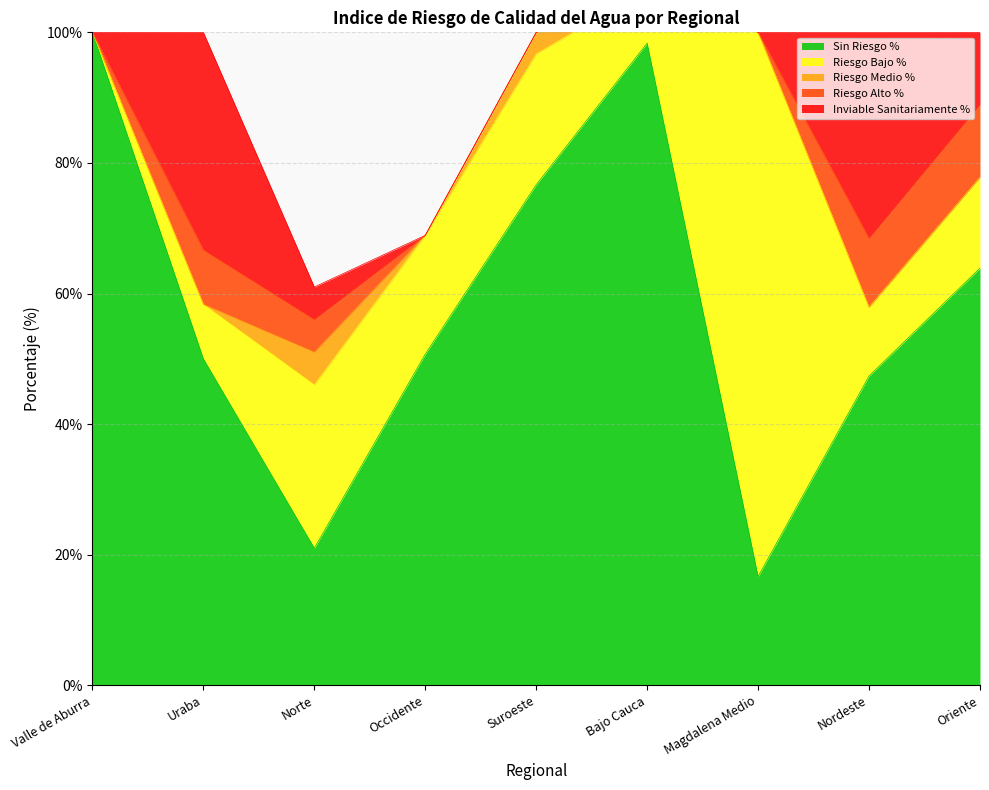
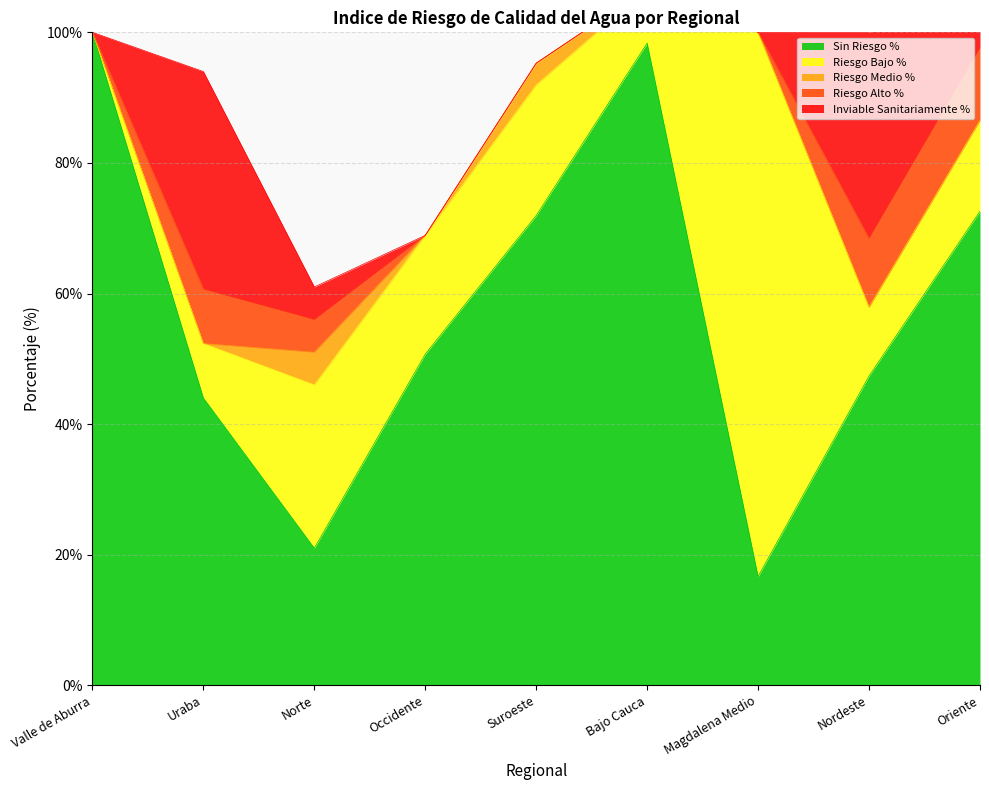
Sin Riesgo %, Uraba: 50% -> 44%
Sin Riesgo %, Suroeste: 77% -> 72%
Sin Riesgo %, Oriente: 64% -> 73%
